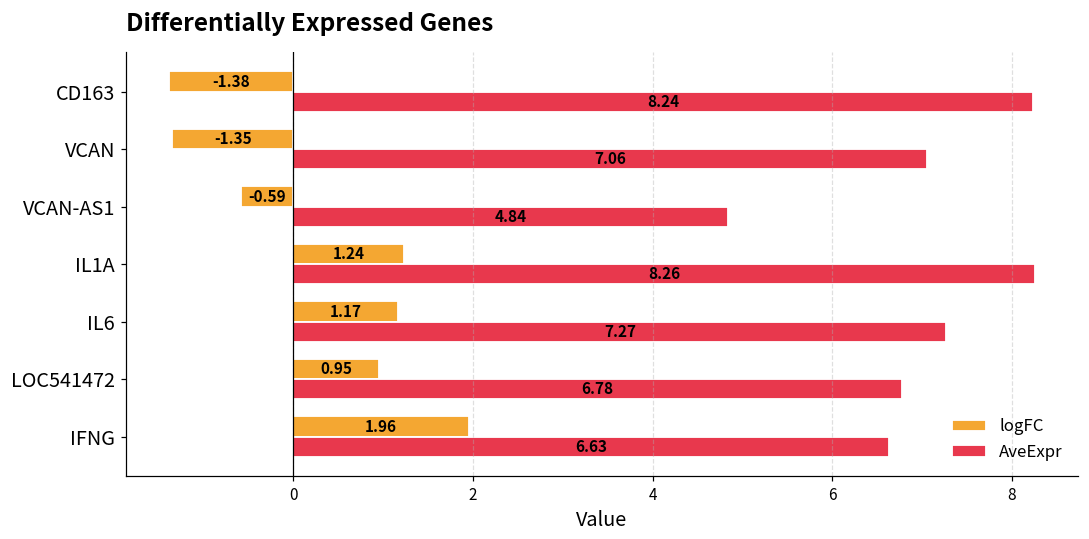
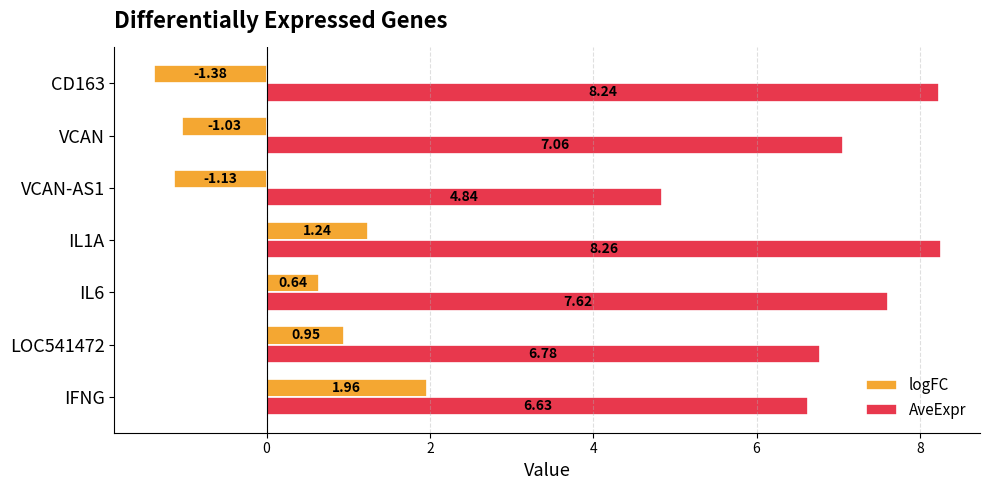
logFC, VCAN: -1.35 -> -1.03
logFC, VCAN-AS1: -0.59 -> -1.13
logFC, IL6: 1.17 -> 0.64
AveExpr, IL6: 7.27 -> 7.62
